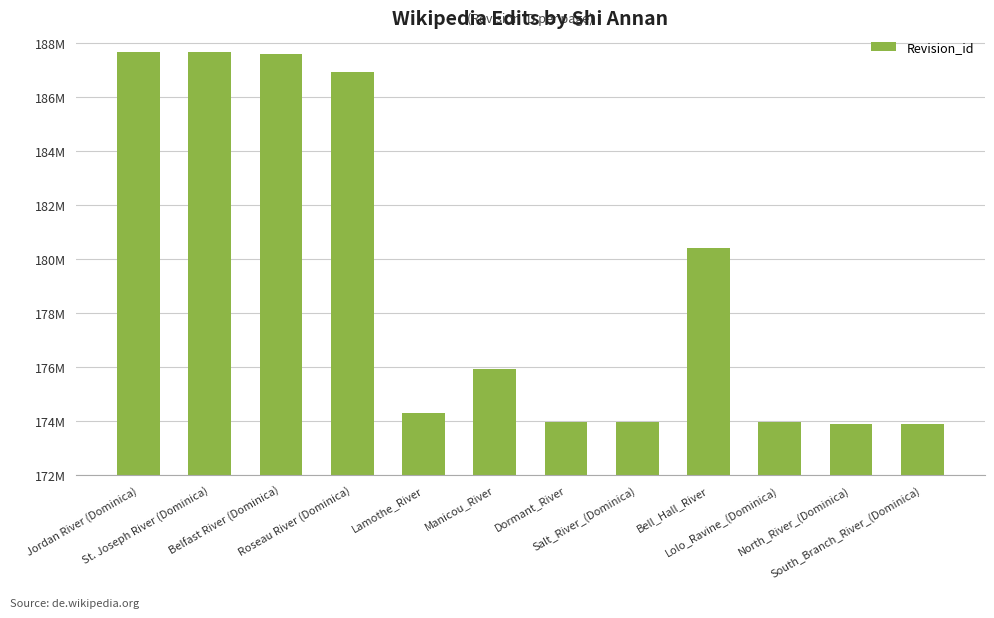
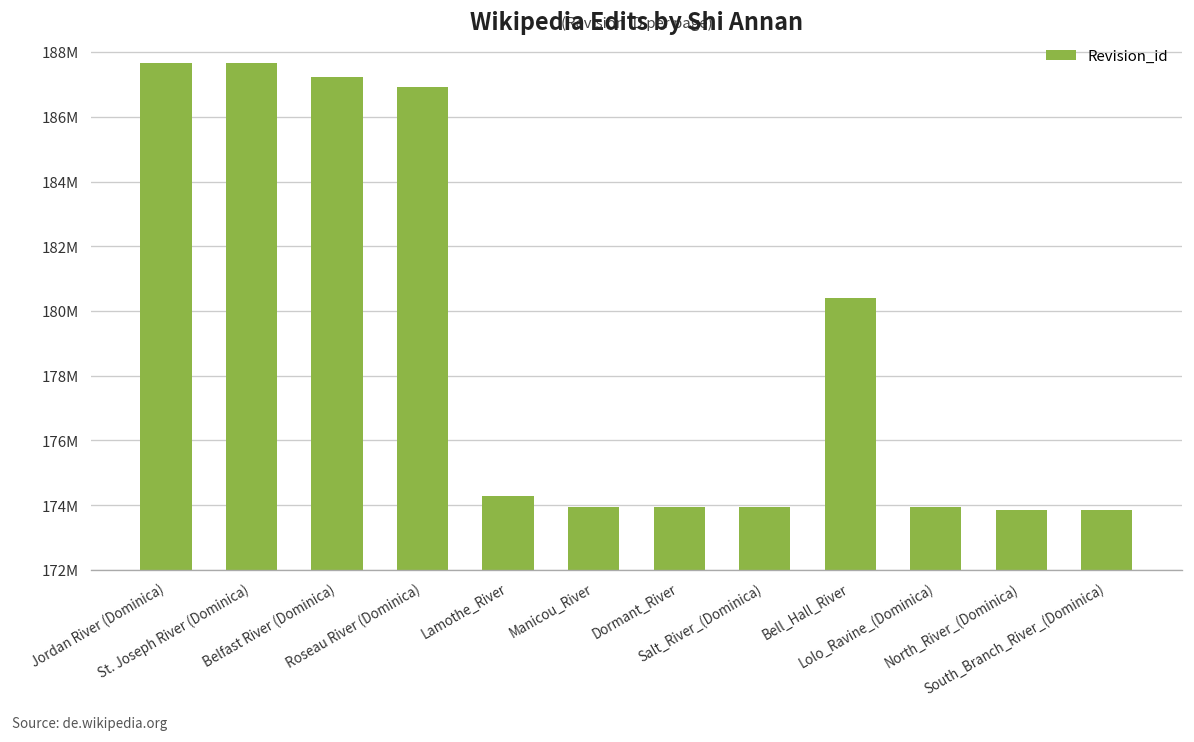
Belfast River (Dominica): 187600000 -> 187200000
Manicou_River: 175900000 -> 174000000
